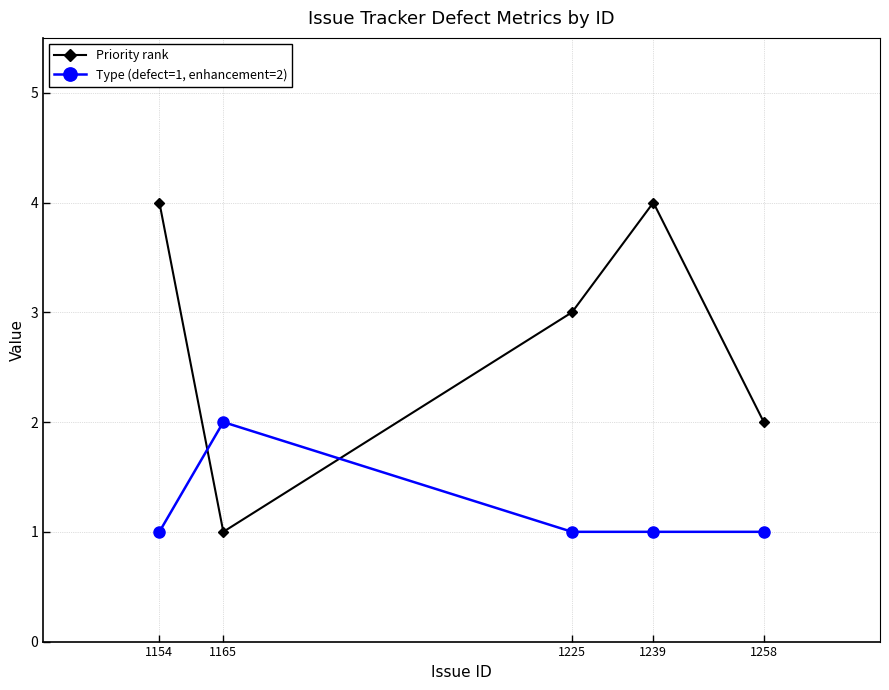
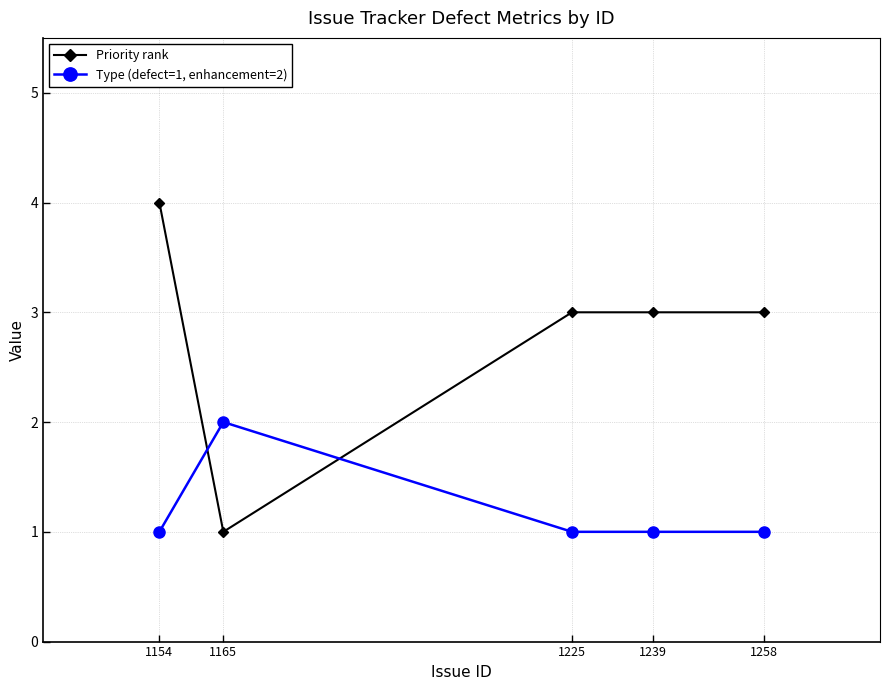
Priority rank, 1239: 4 -> 3
Priority rank, 1258: 2 -> 3
